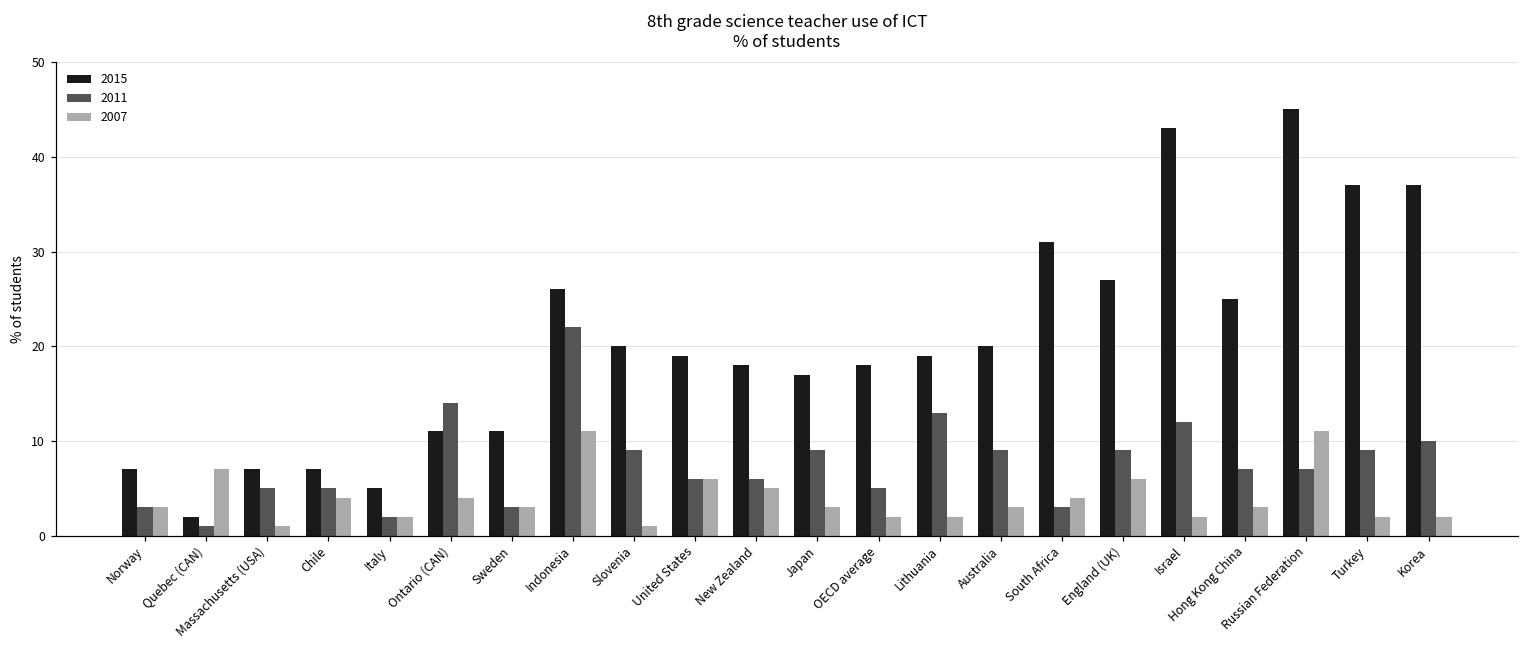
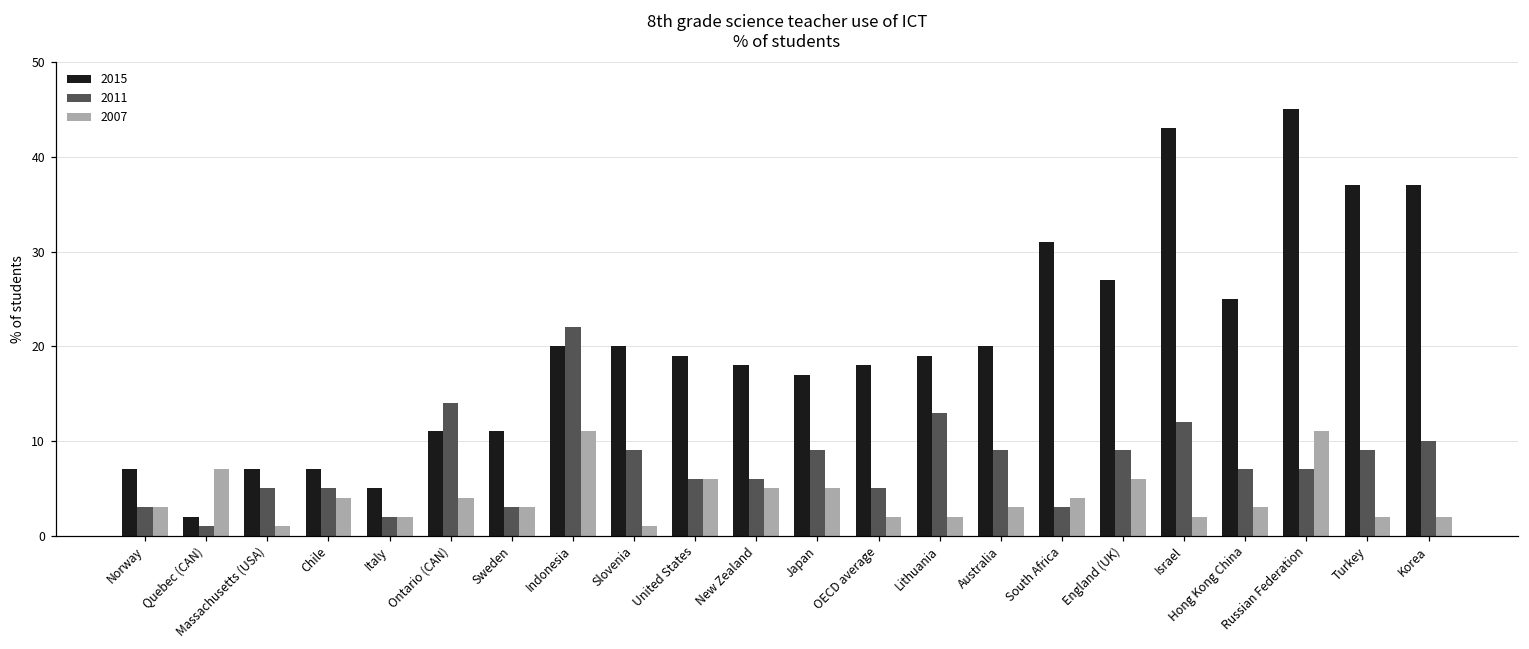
2015, Indonesia: 26 -> 20
2007, Japan: 3 -> 5
